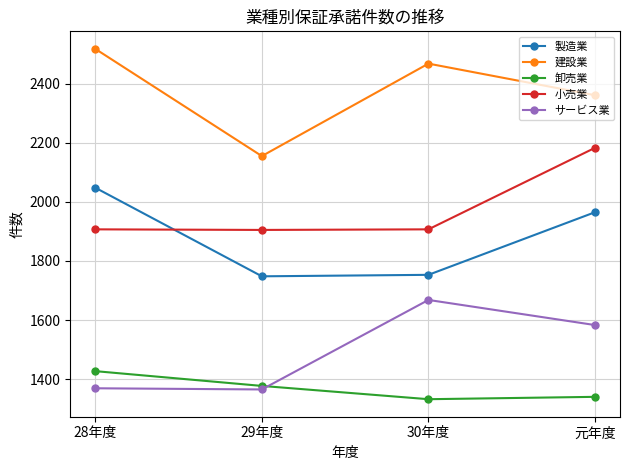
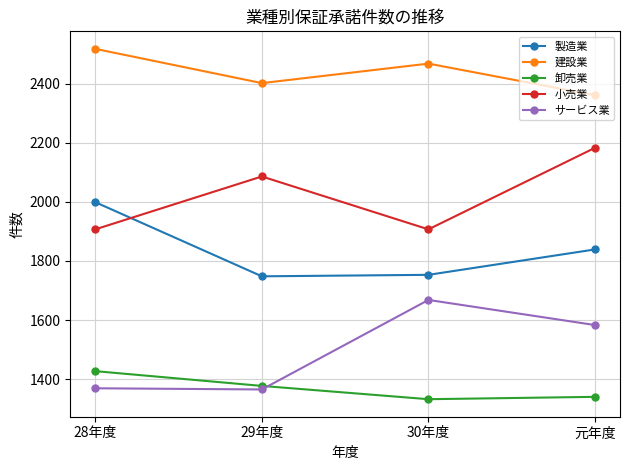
製造業, 28年度: 2050 -> 2000
建設業, 29年度: 2160 -> 2400
小売業, 29年度: 1910 -> 2090
製造業, 元年度: 1970 -> 1840
